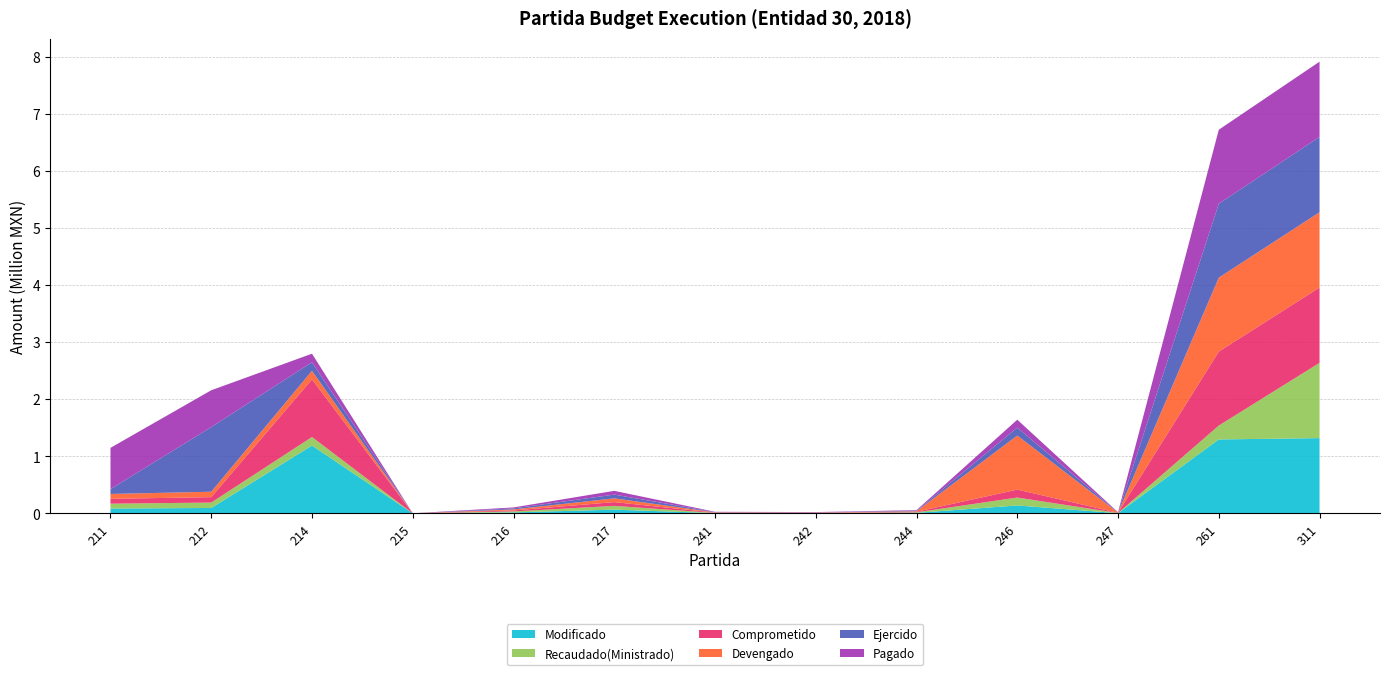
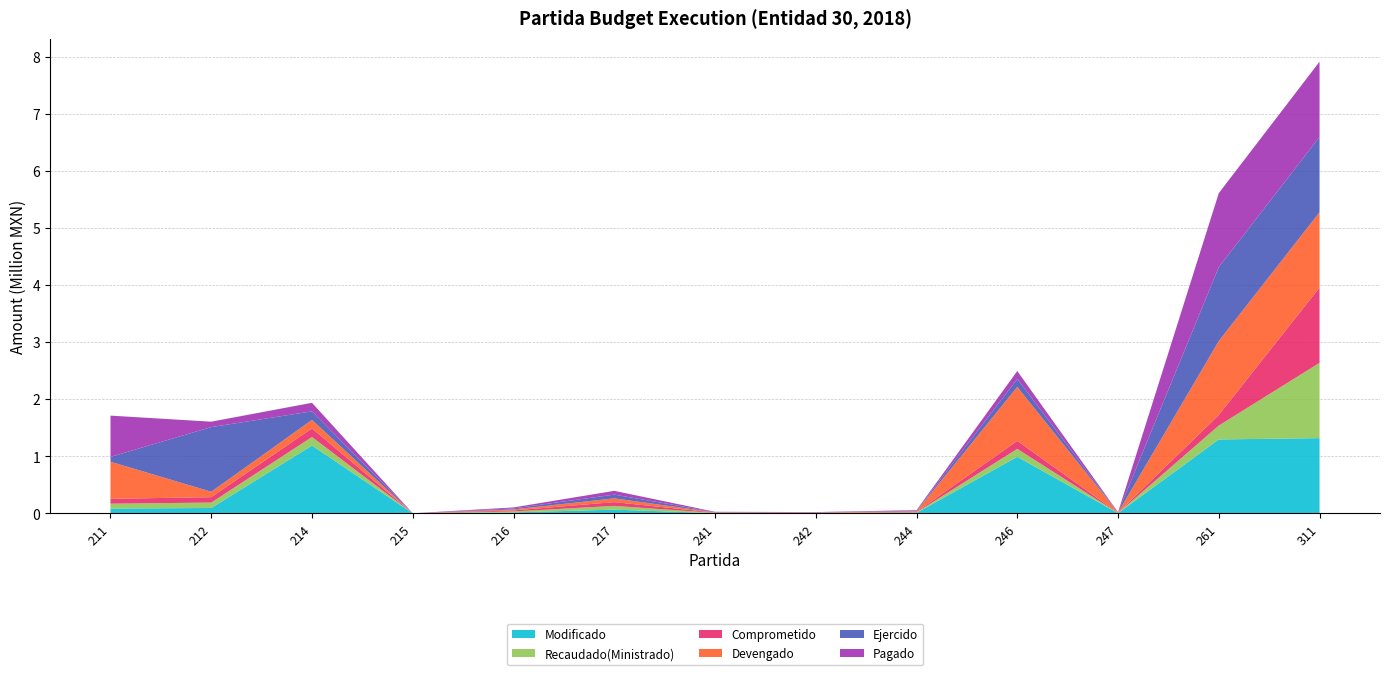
Devengado, 211: 0.1 -> 0.6
Pagado, 212: 0.6 -> 0.1
Comprometido, 214: 1.0 -> 0.1
Modificado, 246: 0.1 -> 1.0
Comprometido, 261: 1.3 -> 0.2
